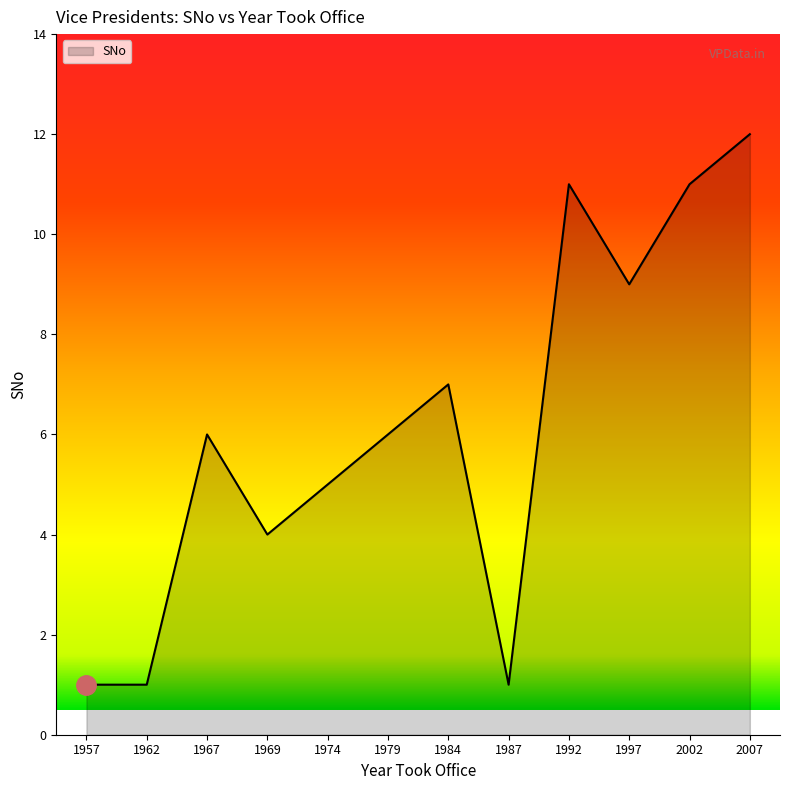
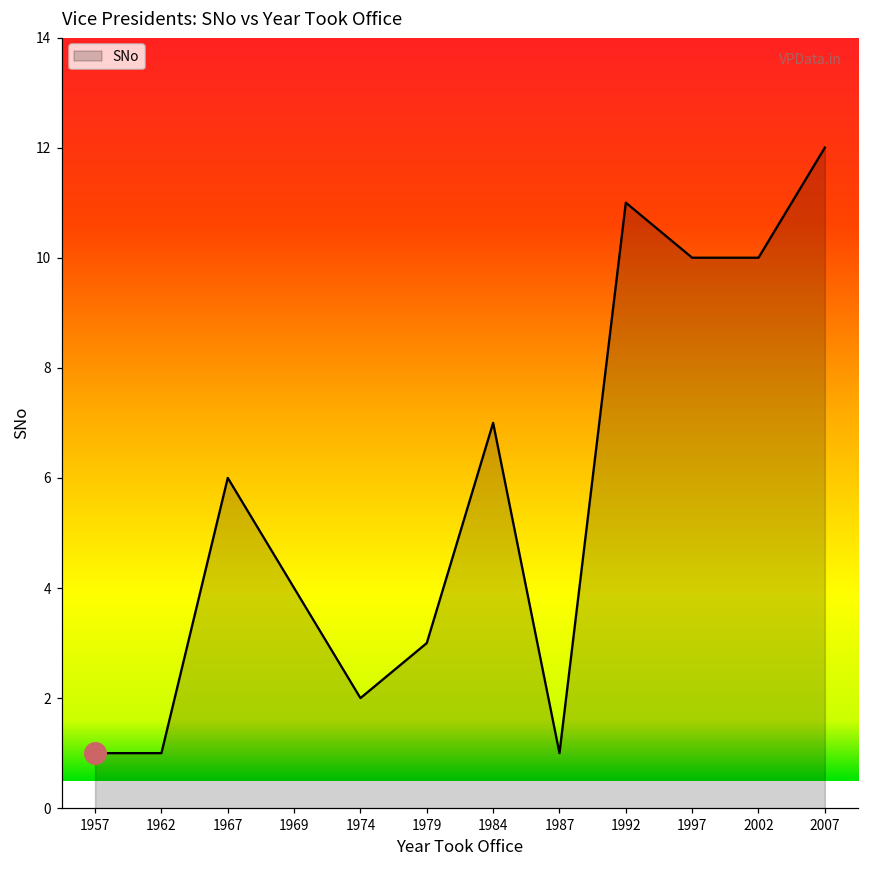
SNo, 1974: 5 -> 2
SNo, 1979: 6 -> 3
SNo, 1997: 9 -> 10
SNo, 2002: 11 -> 10
